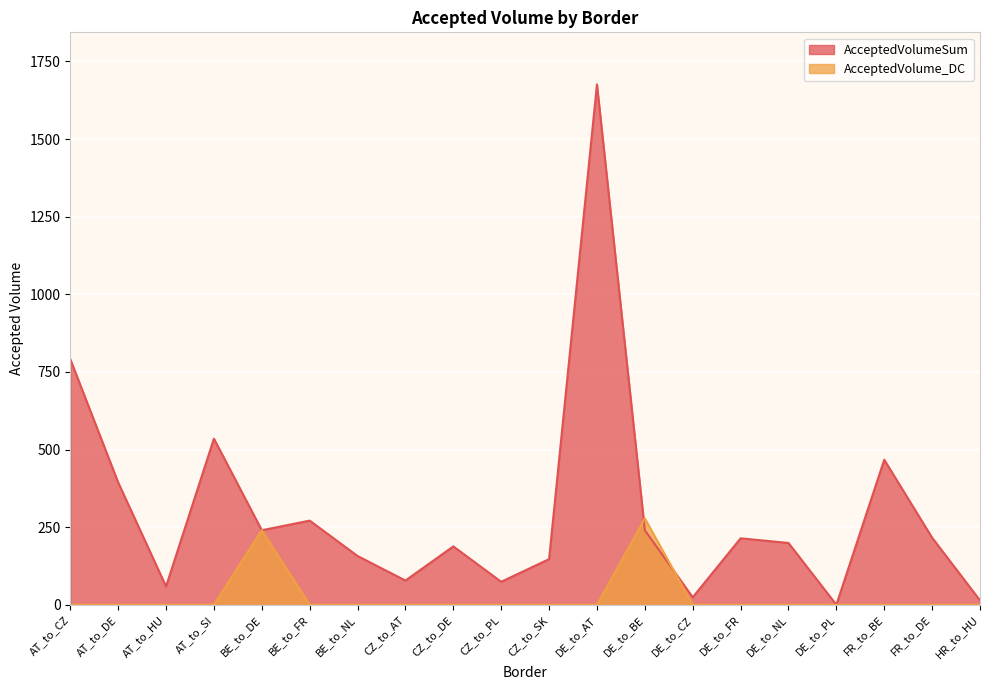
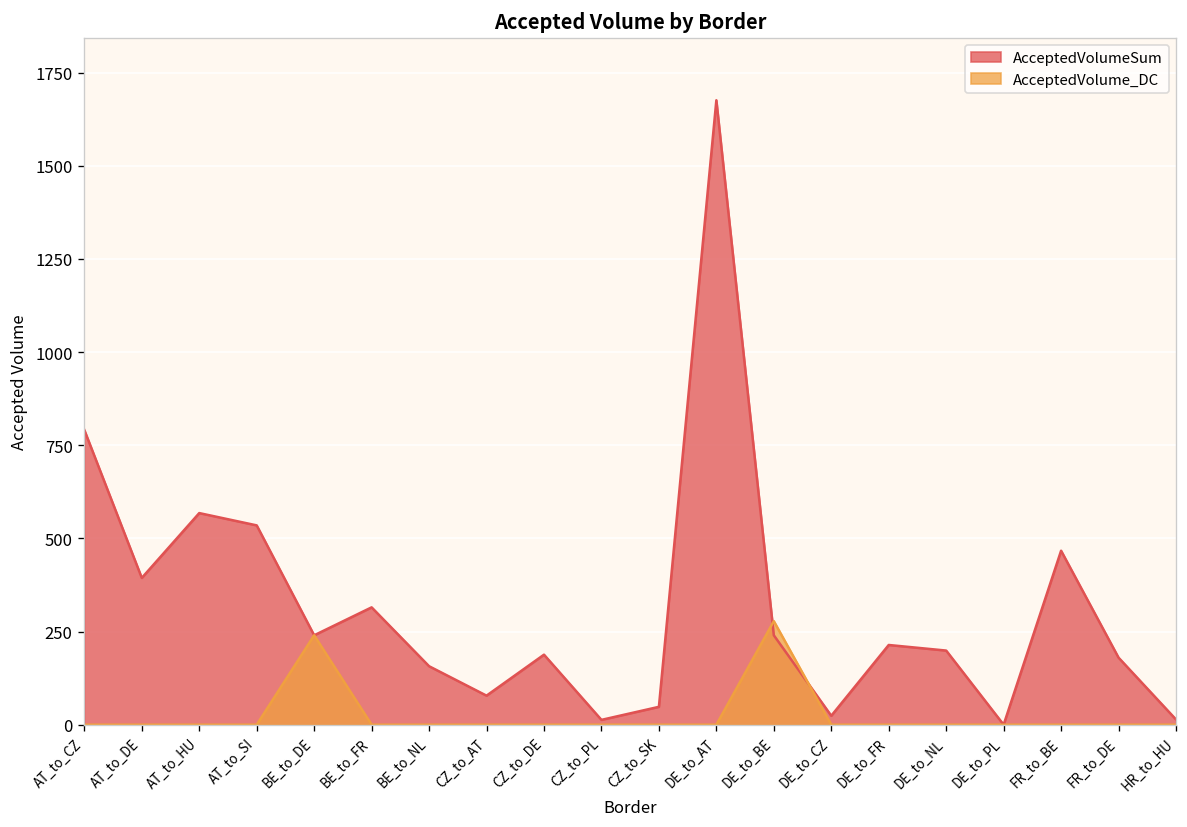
AcceptedVolumeSum, AT_to_HU: 60 -> 570
AcceptedVolumeSum, BE_to_FR: 270 -> 320
AcceptedVolumeSum, CZ_to_PL: 70 -> 10
AcceptedVolumeSum, CZ_to_SK: 150 -> 50
AcceptedVolumeSum, FR_to_DE: 220 -> 180
